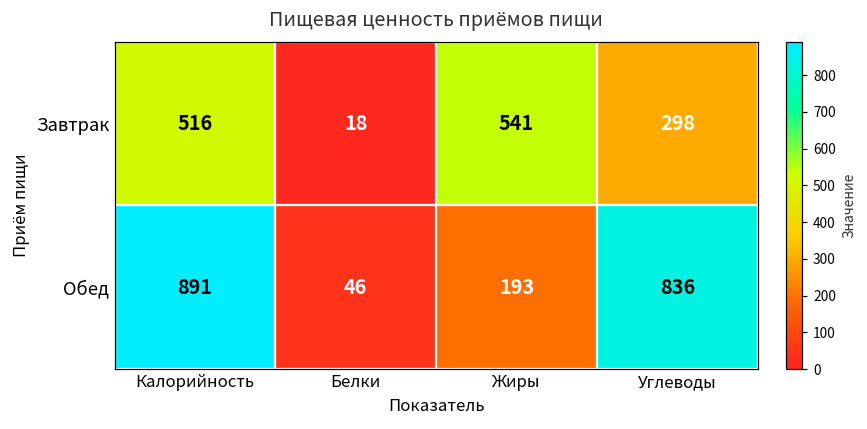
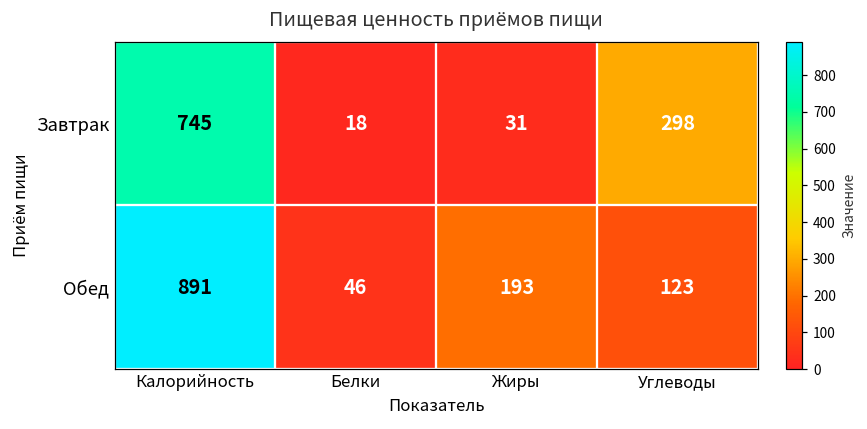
Завтрак, Калорийность: 516 -> 745
Завтрак, Жиры: 541 -> 31
Обед, Углеводы: 836 -> 123
